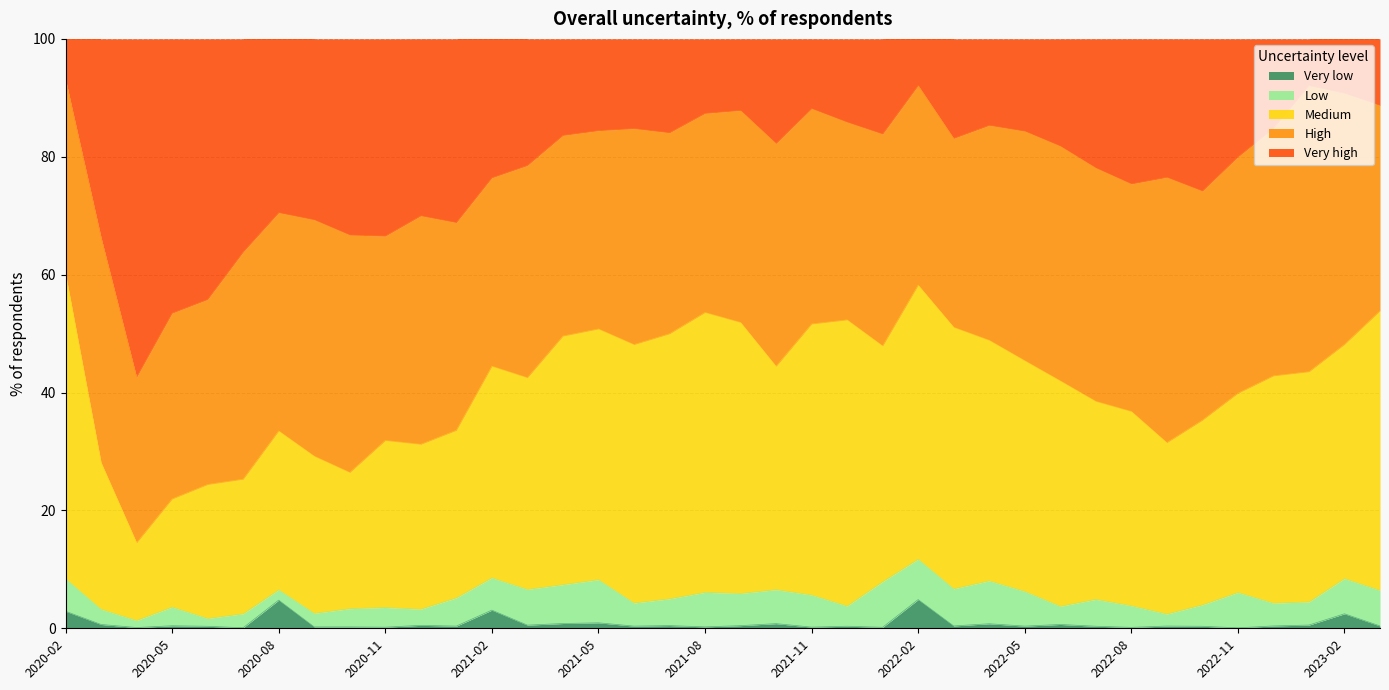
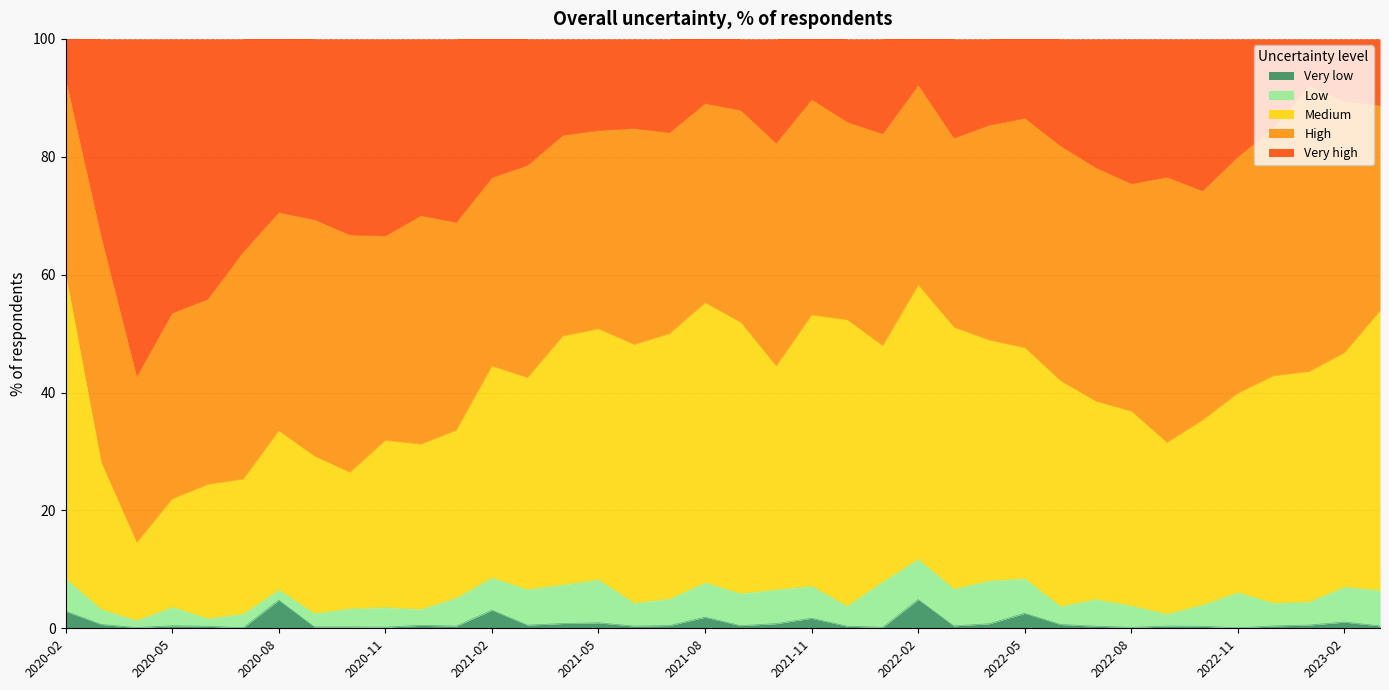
Very low, 2021-08: 0 -> 2
Very low, 2021-11: 0 -> 2
Very low, 2022-05: 0 -> 3
Very low, 2023-02: 2 -> 1
